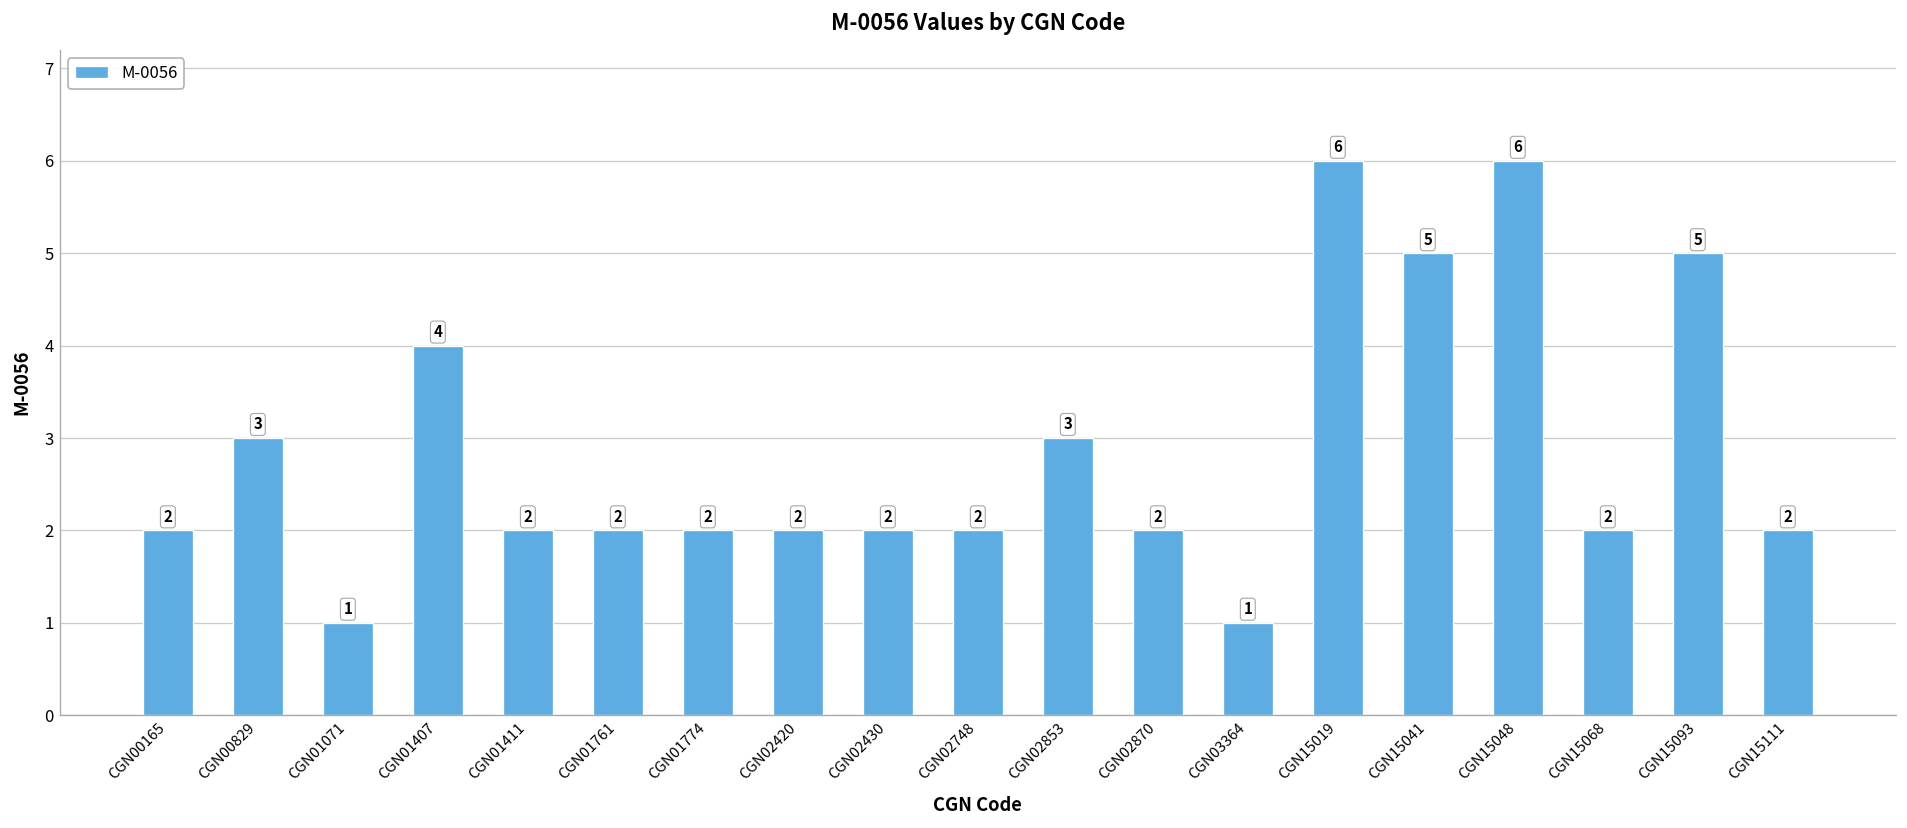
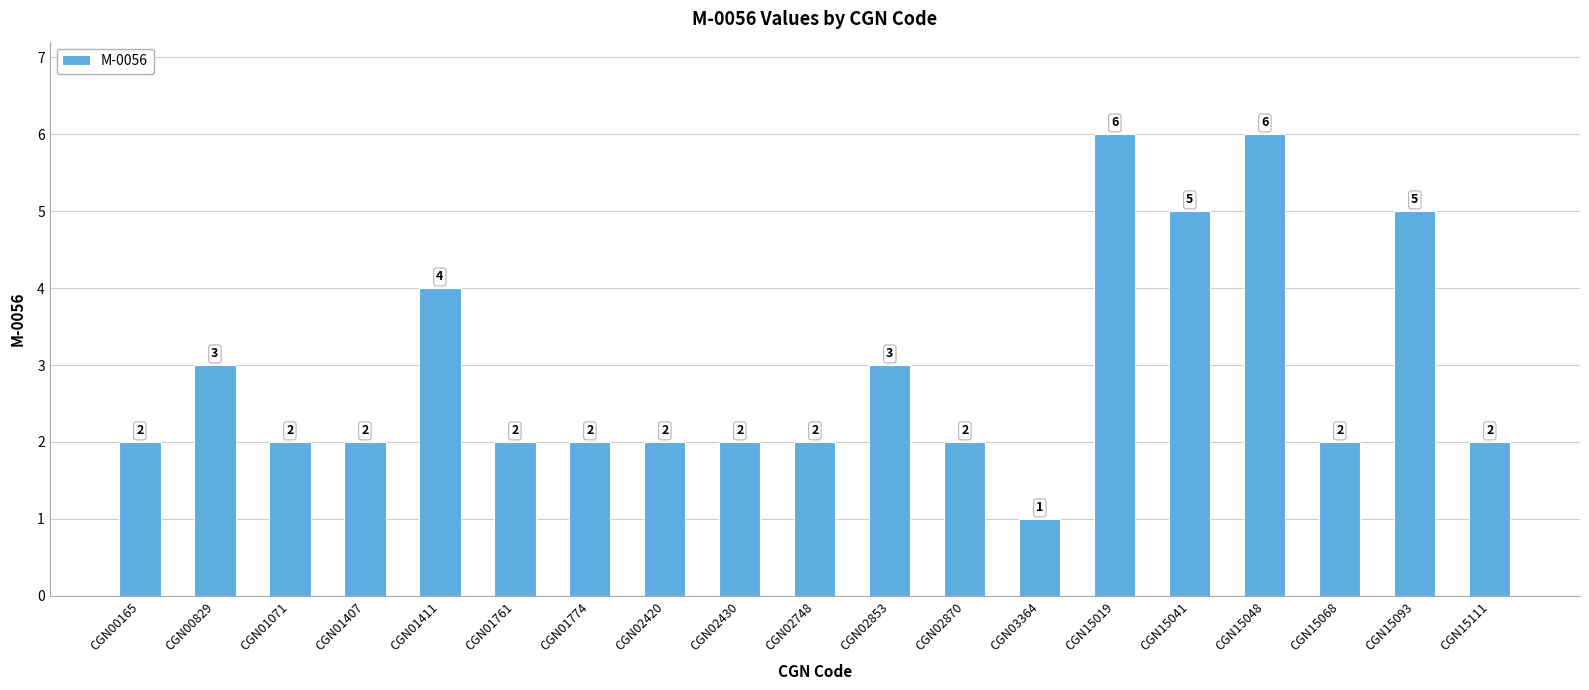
CGN01071: 1 -> 2
CGN01407: 4 -> 2
CGN01411: 2 -> 4
